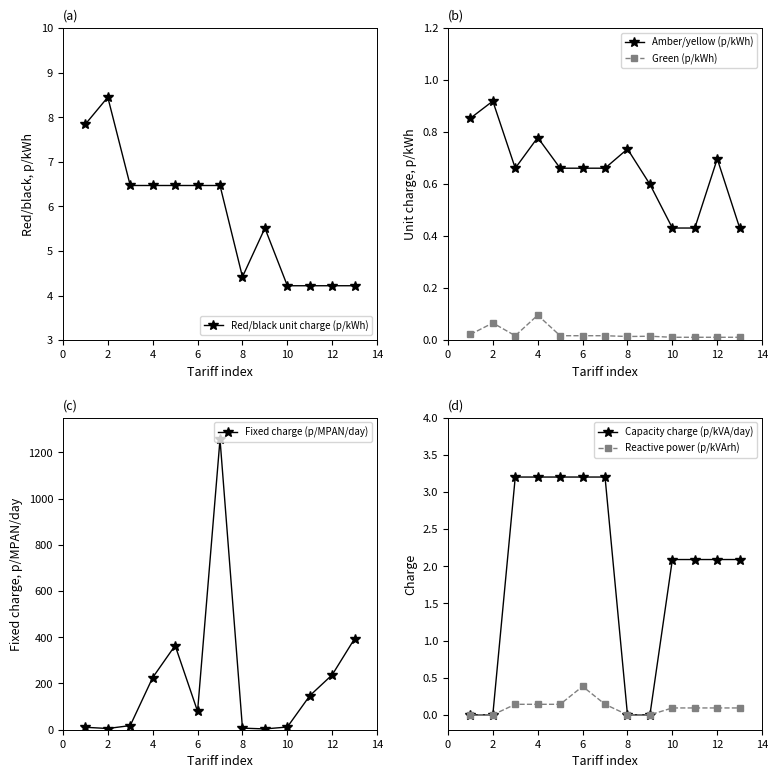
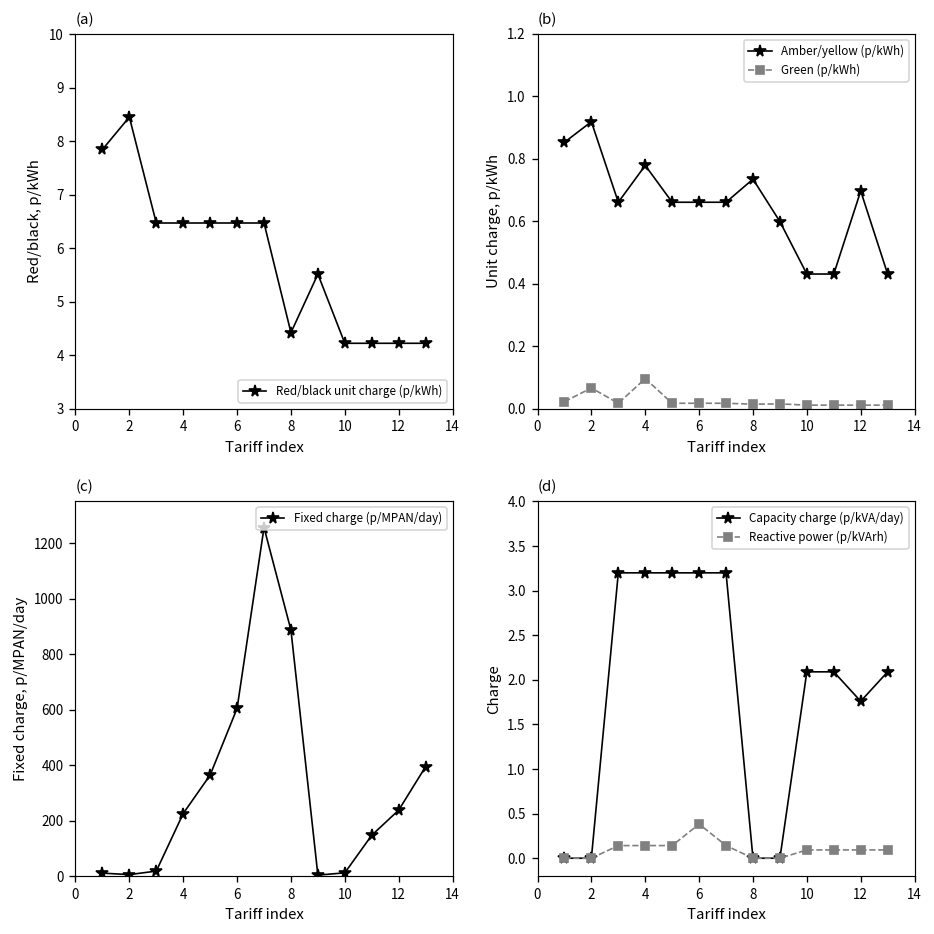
(c), 6: 80 -> 600
(c), 8: 10 -> 890
(d), Capacity charge (p/kVA/day), 12: 2.1 -> 1.8
